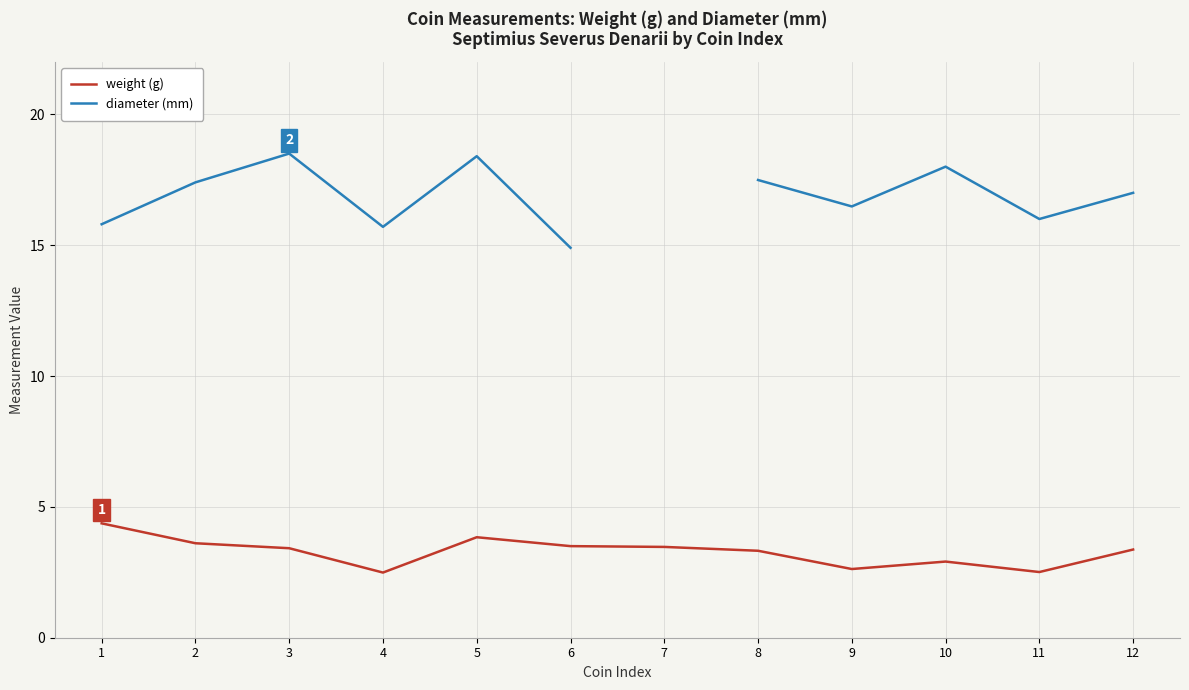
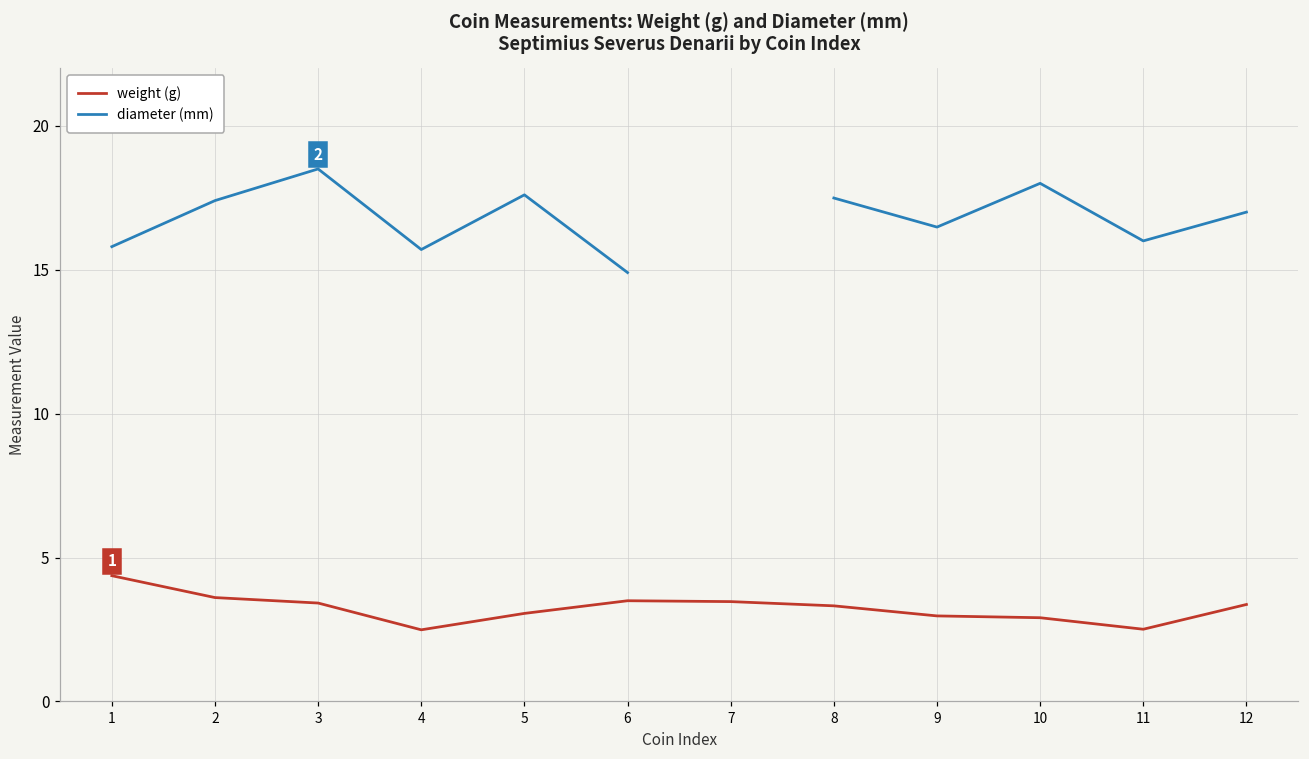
weight (g), 5: 3.8 -> 3.1
diameter (mm), 5: 18.4 -> 17.6
weight (g), 9: 2.6 -> 3.0
